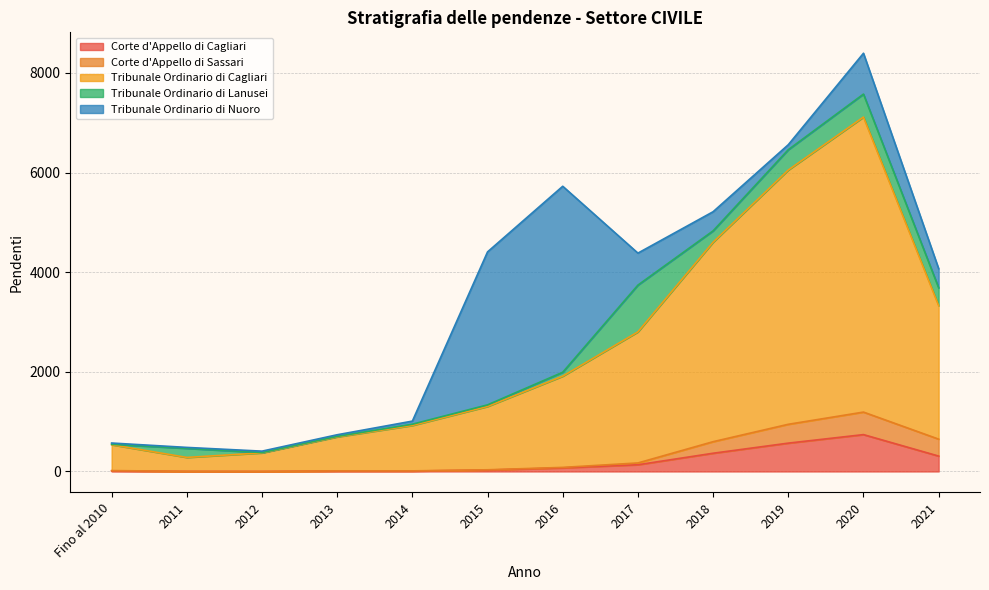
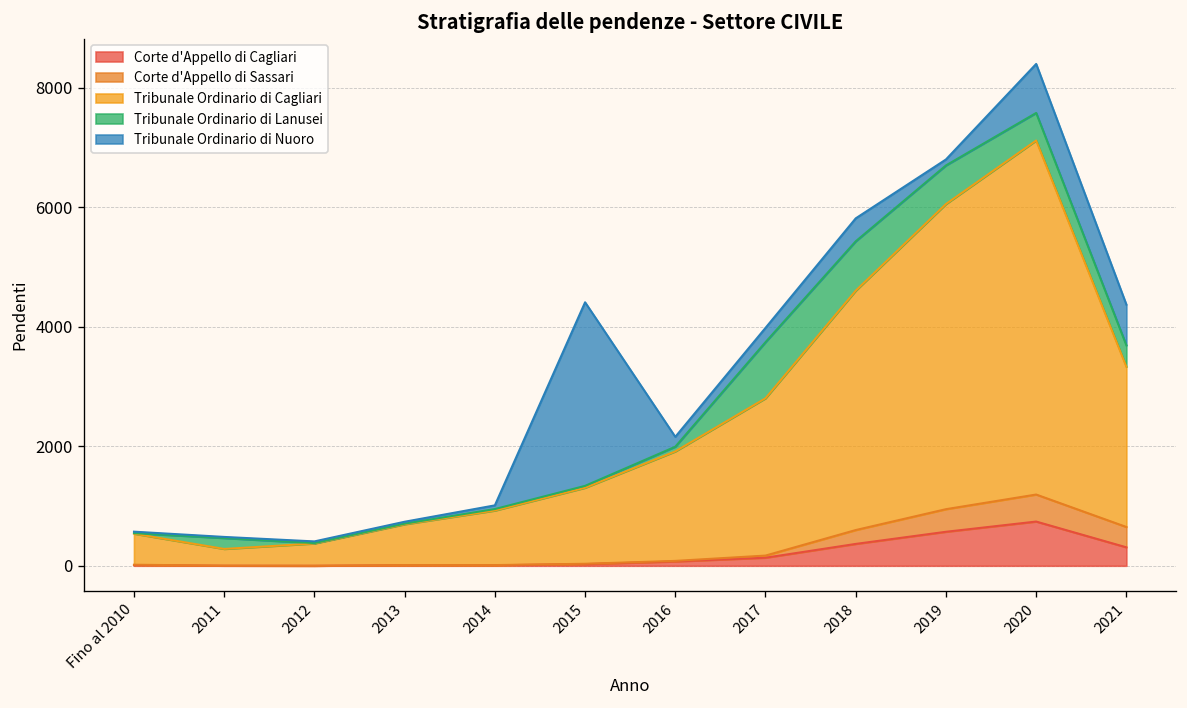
Tribunale Ordinario di Nuoro, 2016: 3700 -> 200
Tribunale Ordinario di Nuoro, 2017: 600 -> 200
Tribunale Ordinario di Lanusei, 2018: 200 -> 800
Tribunale Ordinario di Lanusei, 2019: 400 -> 600
Tribunale Ordinario di Nuoro, 2021: 400 -> 700
